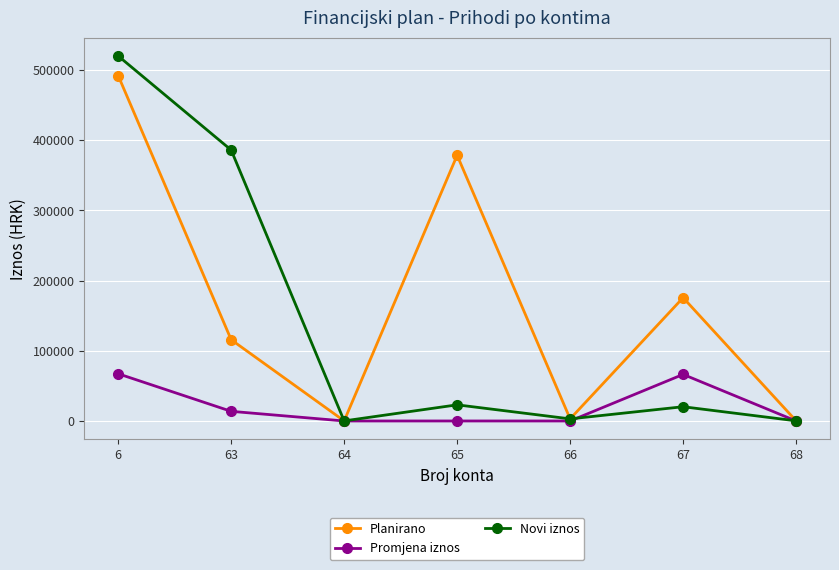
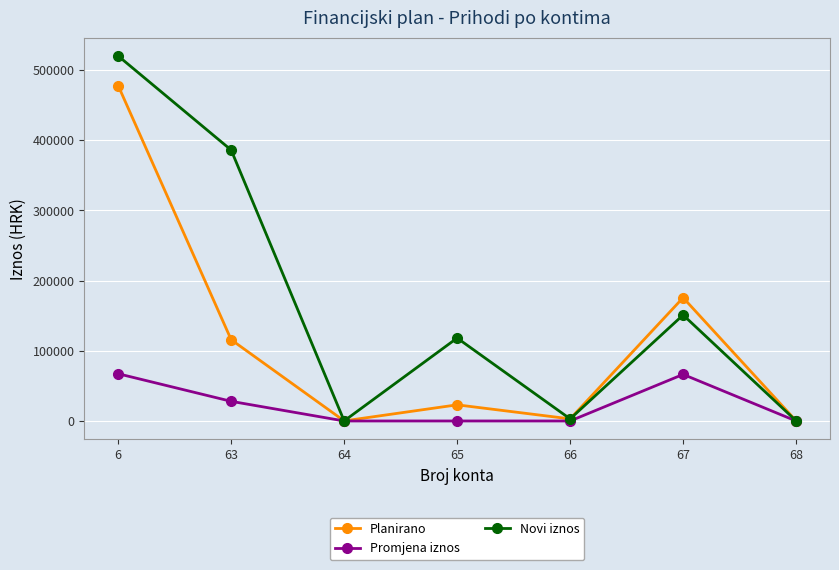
Planirano, 6: 490000 -> 480000
Promjena iznos, 63: 10000 -> 30000
Planirano, 65: 380000 -> 20000
Novi iznos, 65: 20000 -> 120000
Novi iznos, 67: 20000 -> 150000
